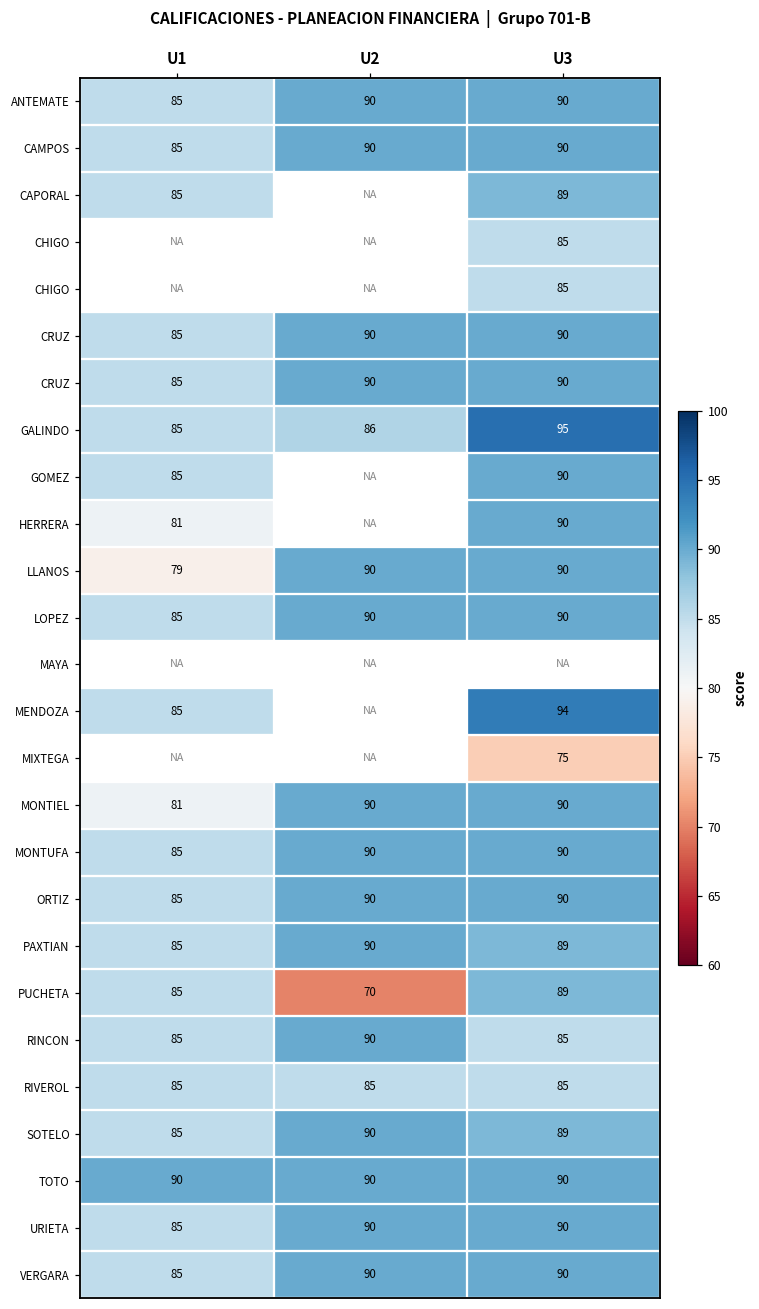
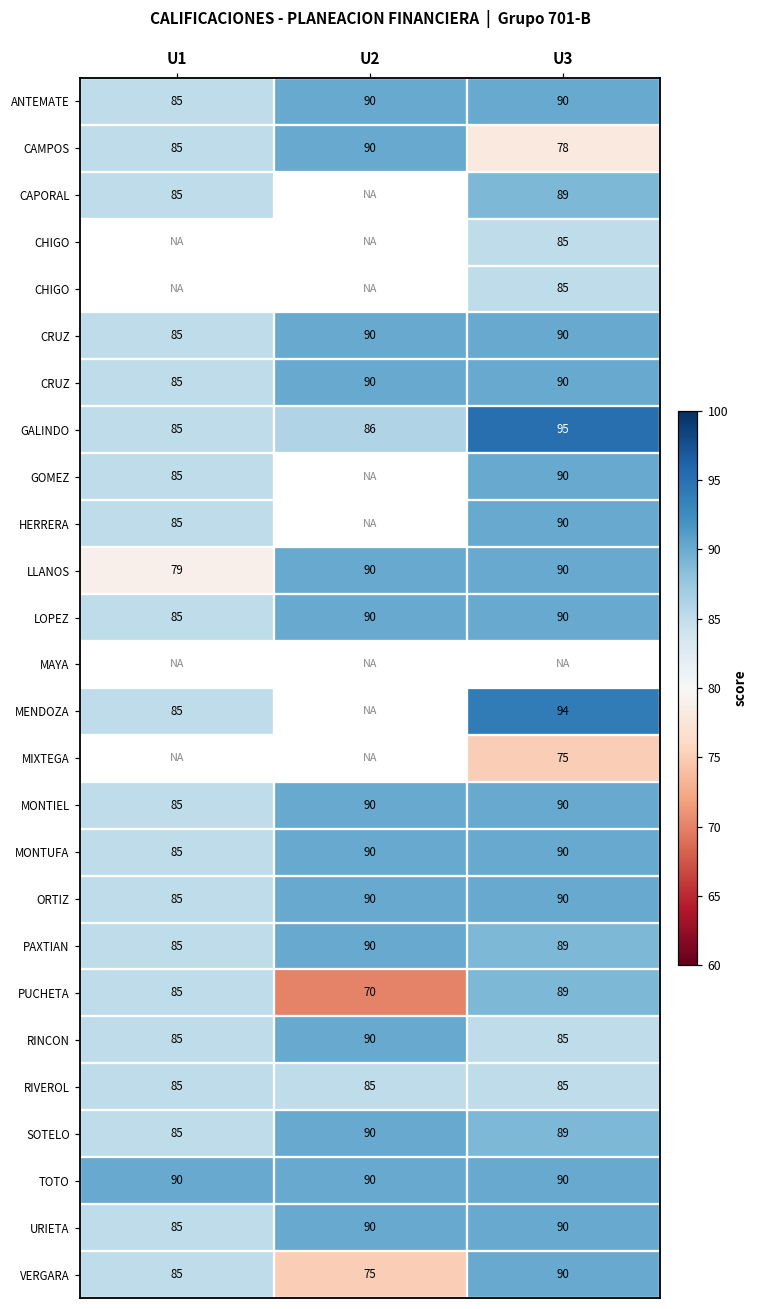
CAMPOS, U3: 90 -> 78
HERRERA, U1: 81 -> 85
MONTIEL, U1: 81 -> 85
VERGARA, U2: 90 -> 75
